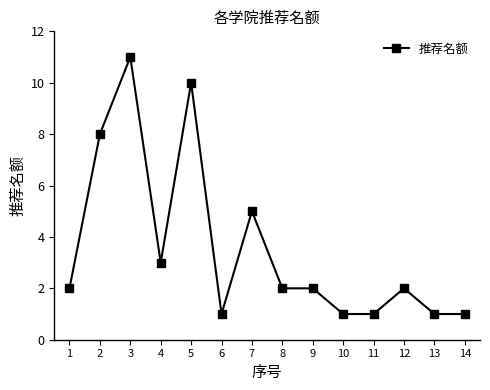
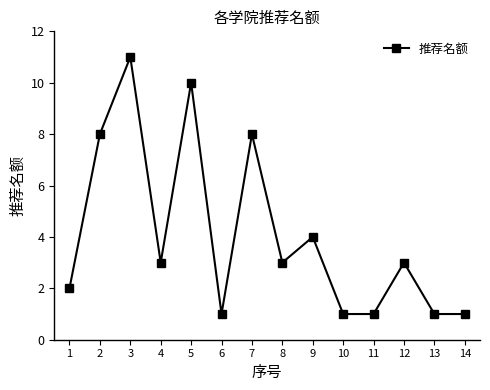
7: 5 -> 8
8: 2 -> 3
9: 2 -> 4
12: 2 -> 3
